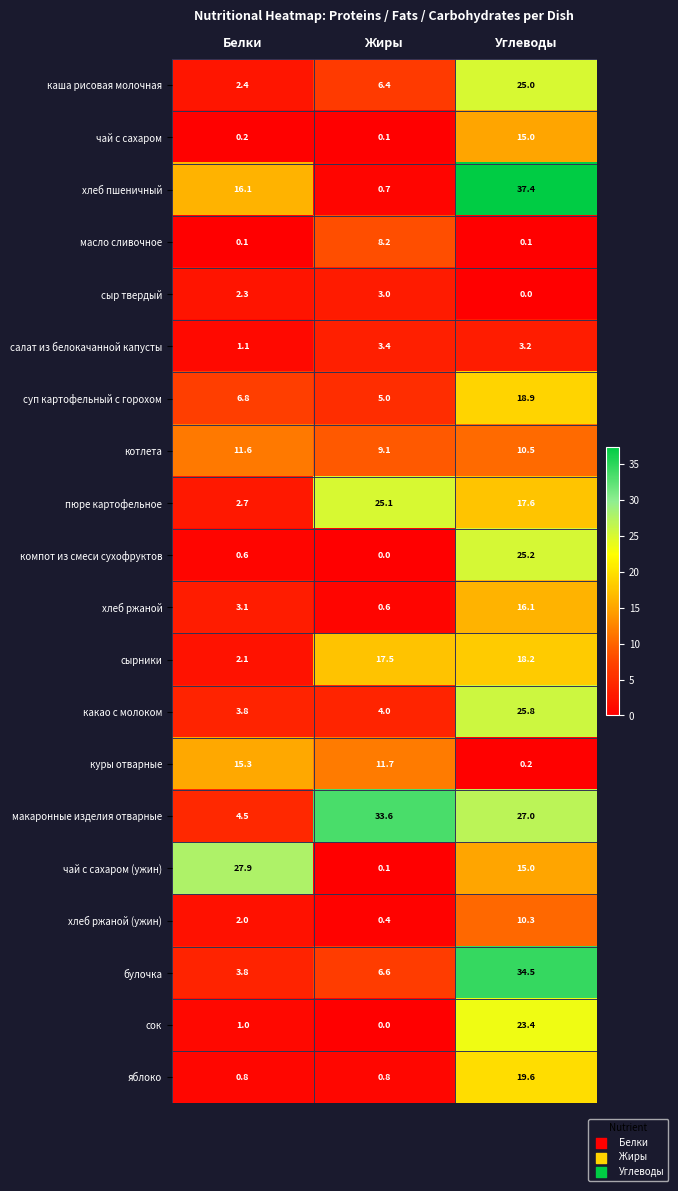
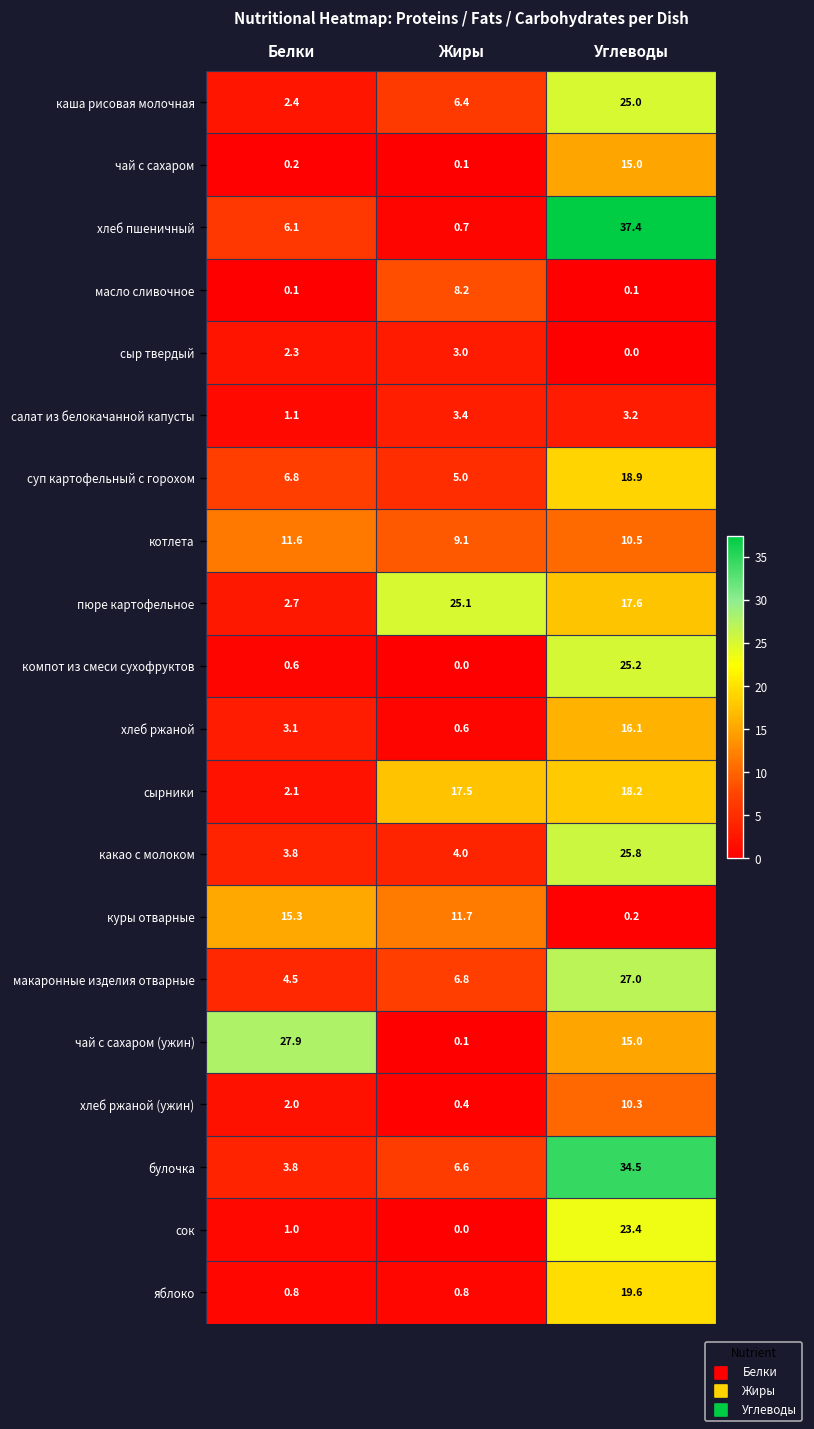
хлеб пшеничный, Белки: 16.1 -> 6.1
макаронные изделия отварные, Жиры: 33.6 -> 6.8
